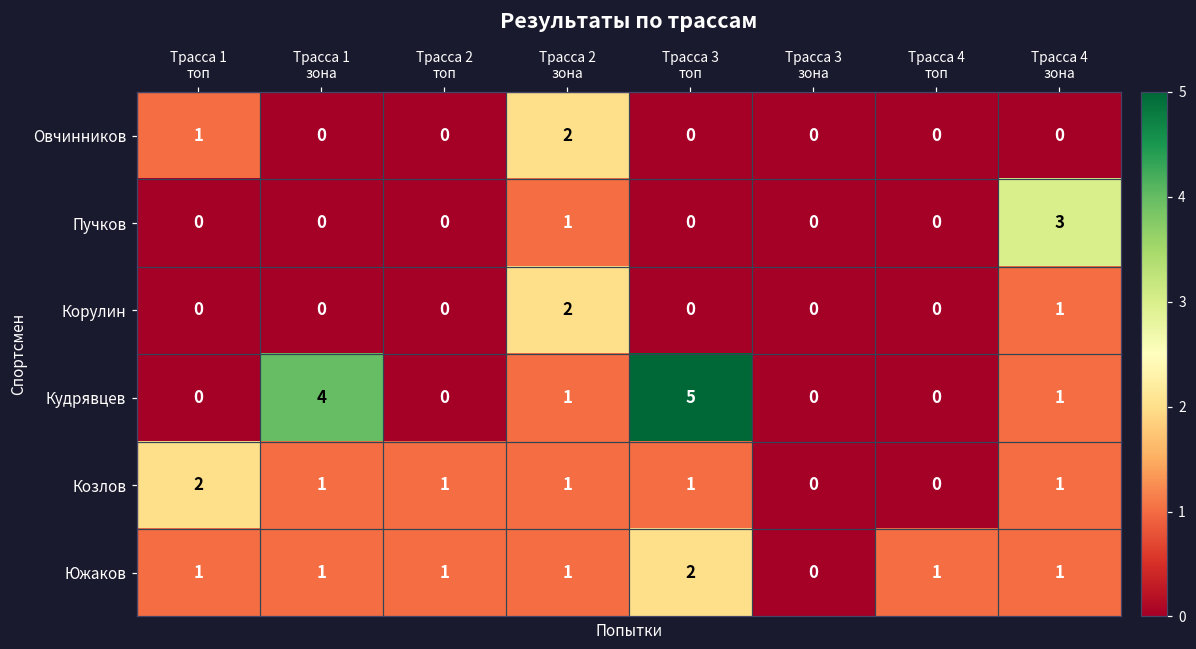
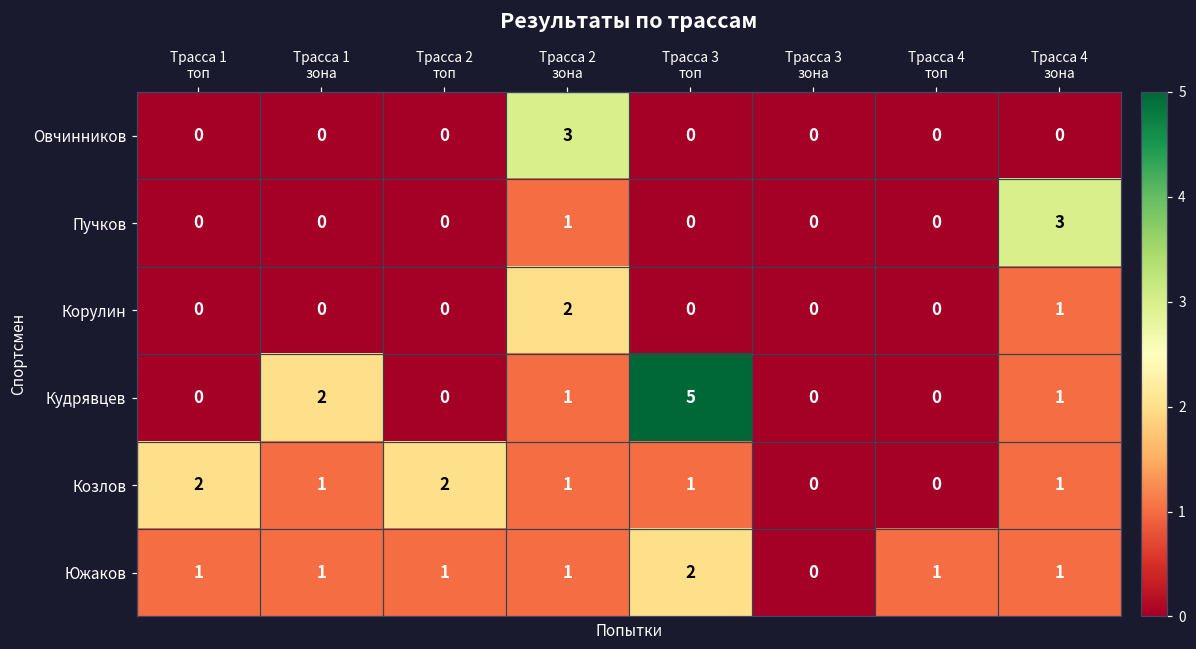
Овчинников, Трасса 1 топ: 1 -> 0
Овчинников, Трасса 2 зона: 2 -> 3
Кудрявцев, Трасса 1 зона: 4 -> 2
Козлов, Трасса 2 топ: 1 -> 2
